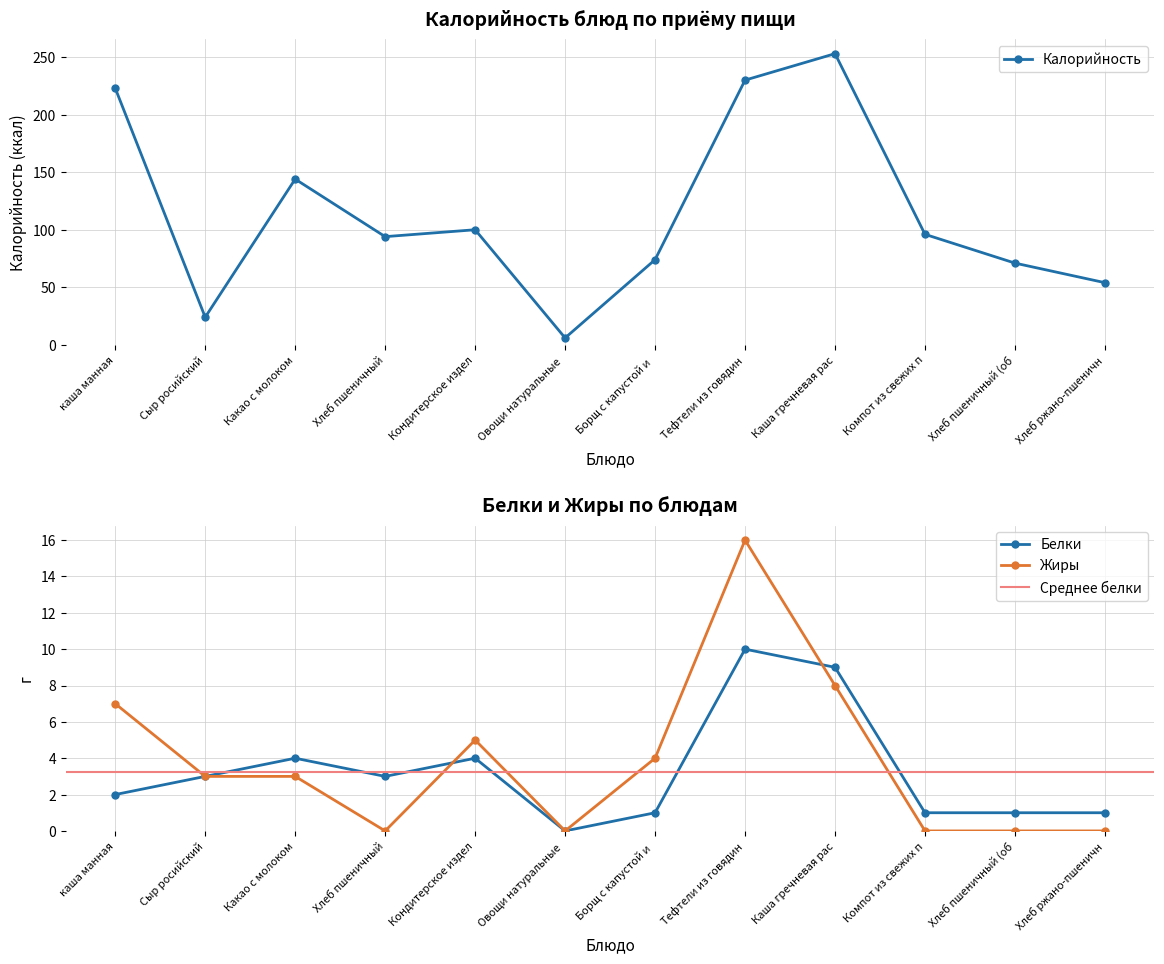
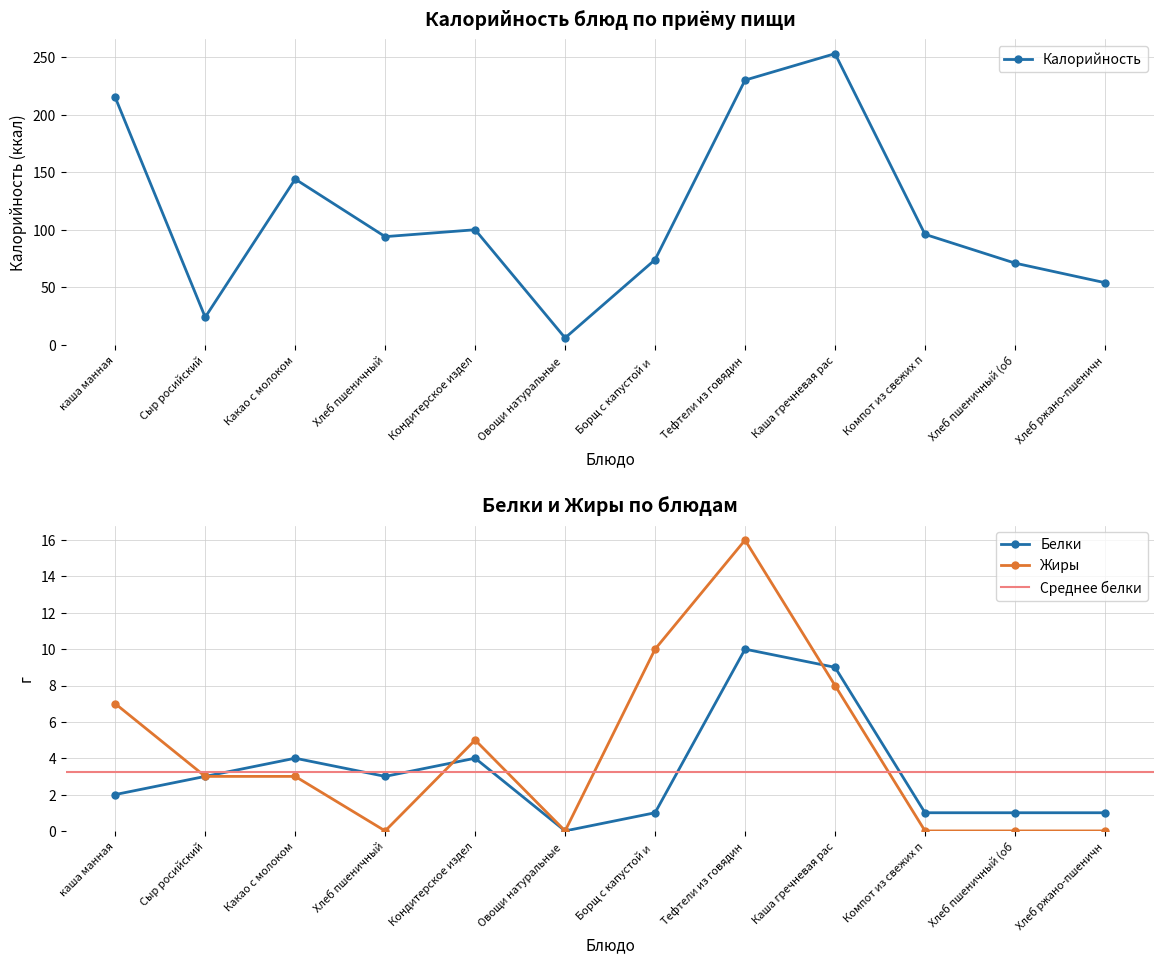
Калорийность блюд по приёму пищи, каша манная: 223 -> 215
Белки и Жиры по блюдам, Жиры, Борщ с капустой и: 4 -> 10
